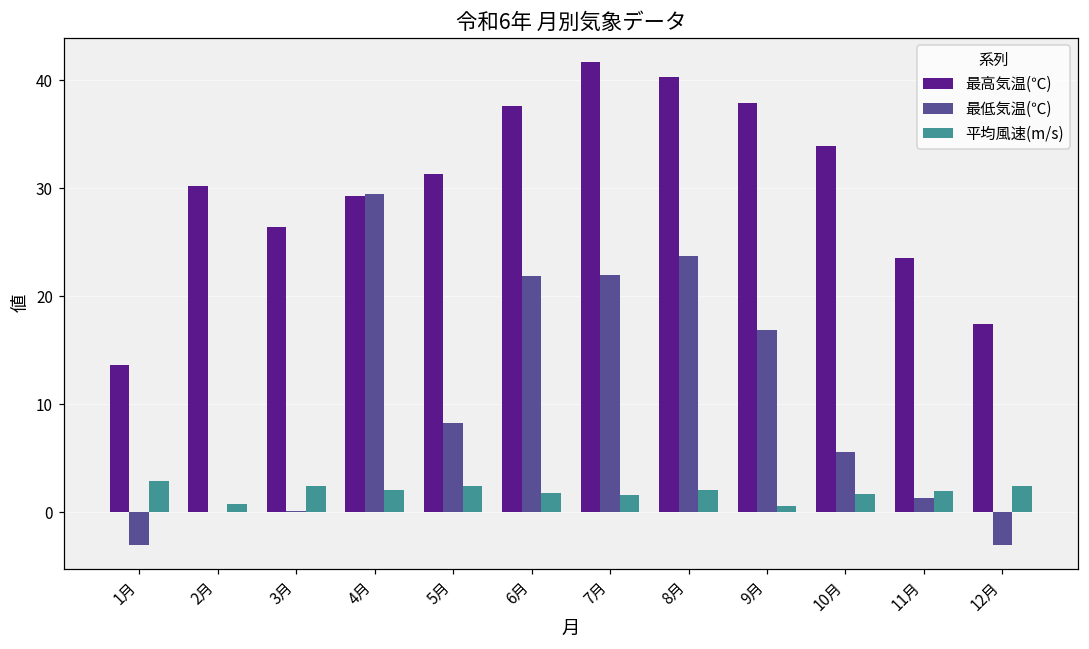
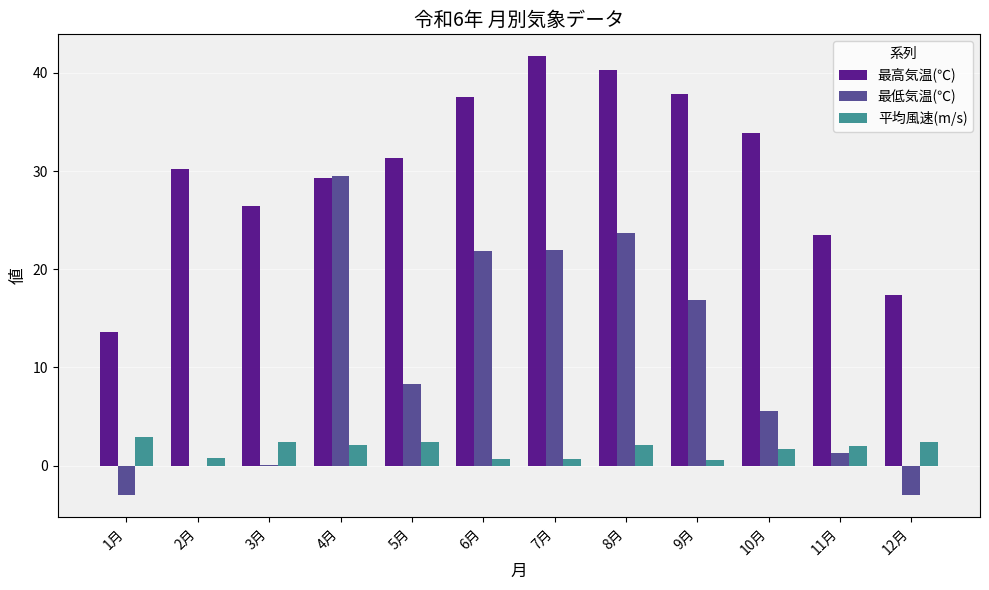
平均風速(m/s), 6月: 2 -> 1
平均風速(m/s), 7月: 2 -> 1
